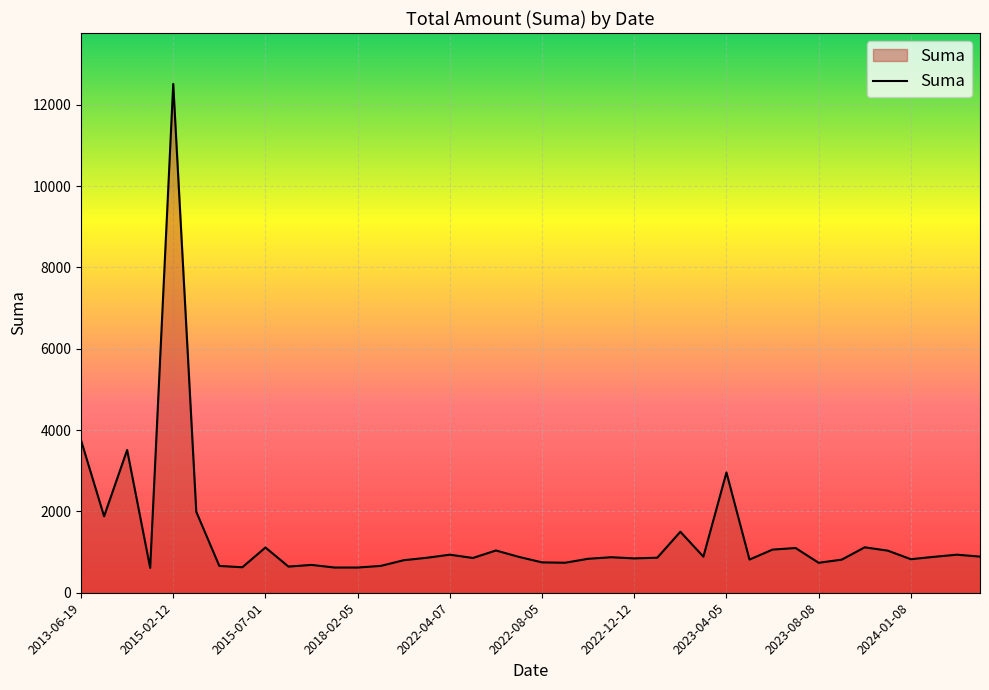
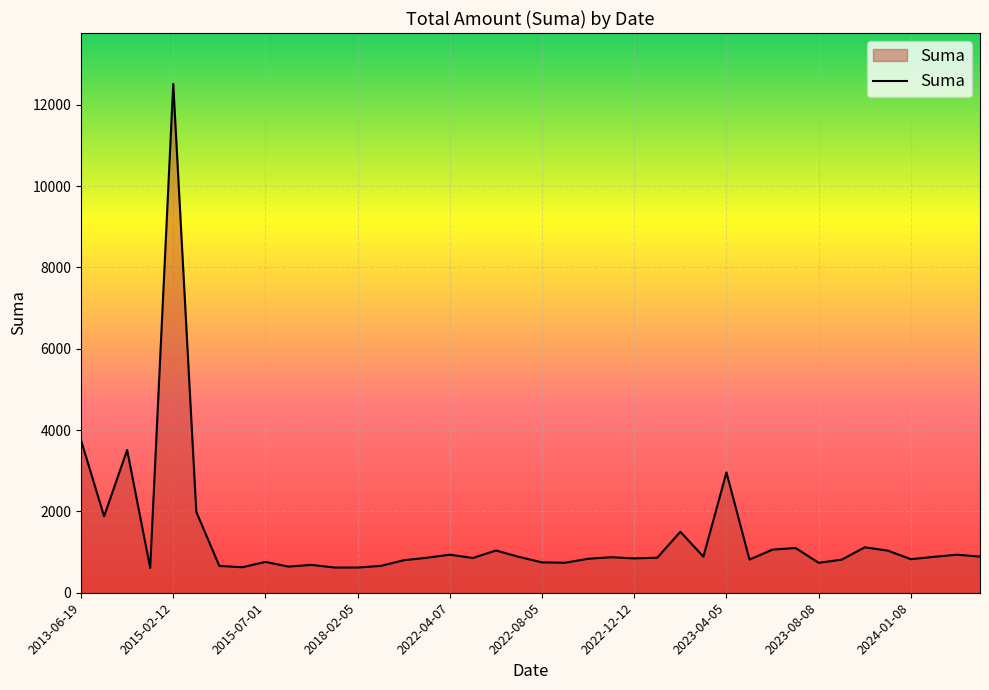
2015-07-01: 1100 -> 800
